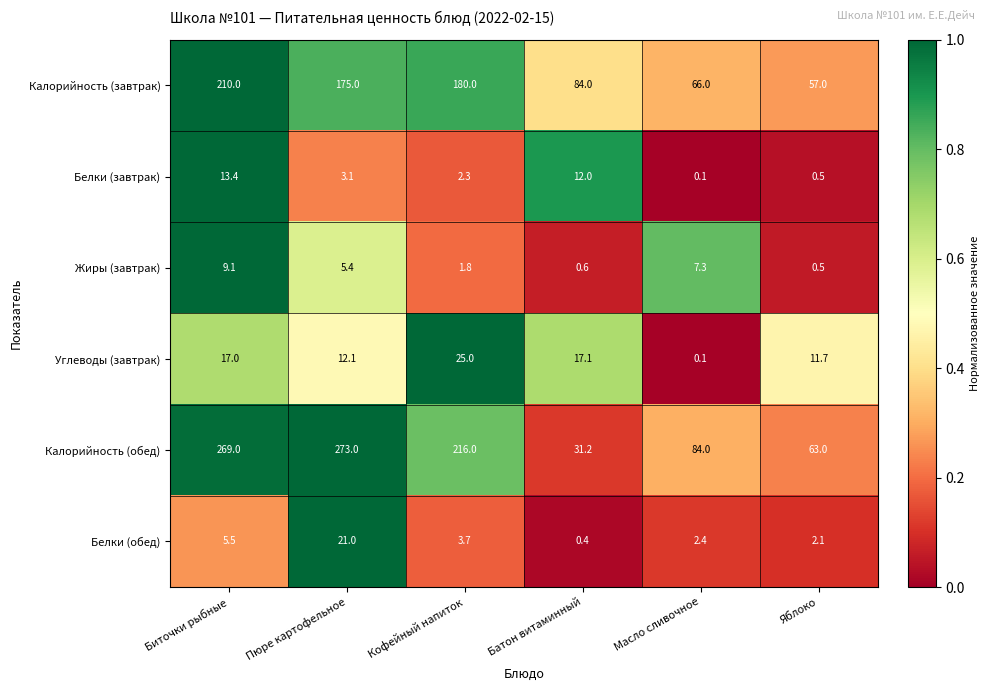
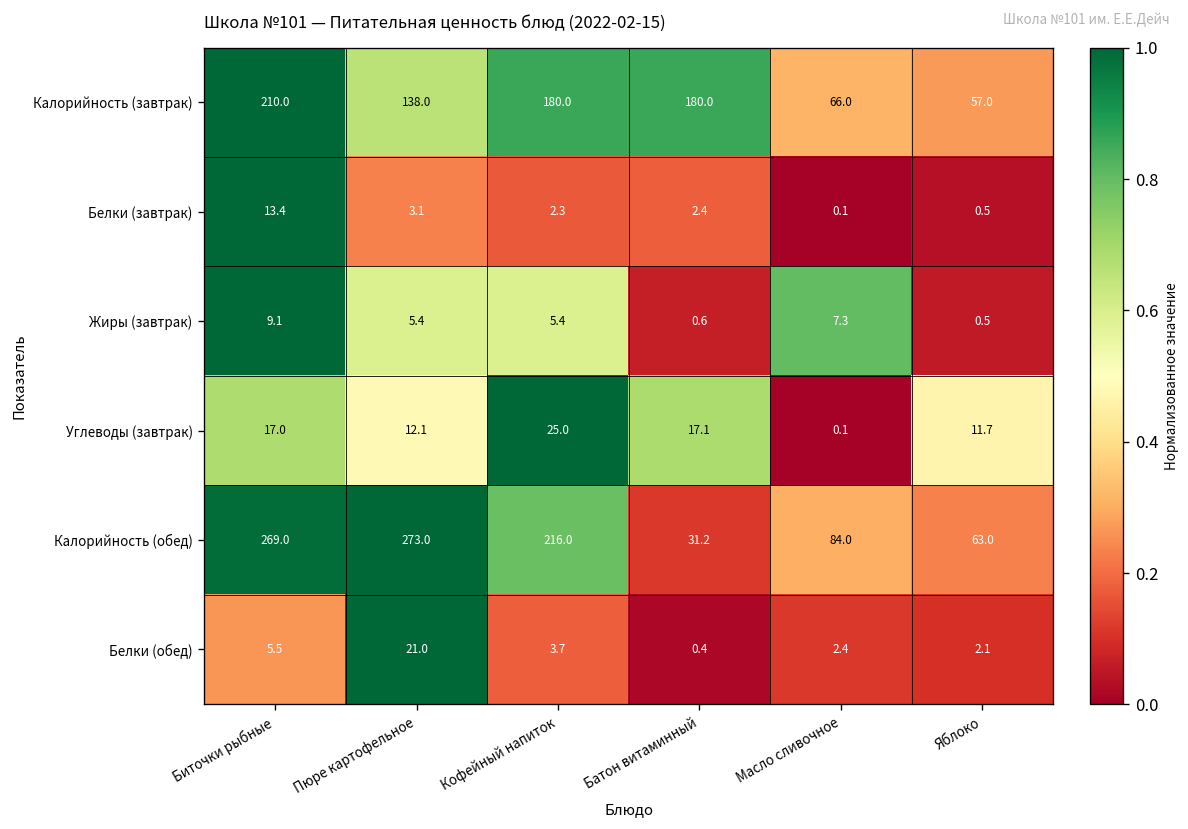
Калорийность (завтрак), Пюре картофельное: 175.0 -> 138.0
Калорийность (завтрак), Батон витаминный: 84.0 -> 180.0
Белки (завтрак), Батон витаминный: 12.0 -> 2.4
Жиры (завтрак), Кофейный напиток: 1.8 -> 5.4
